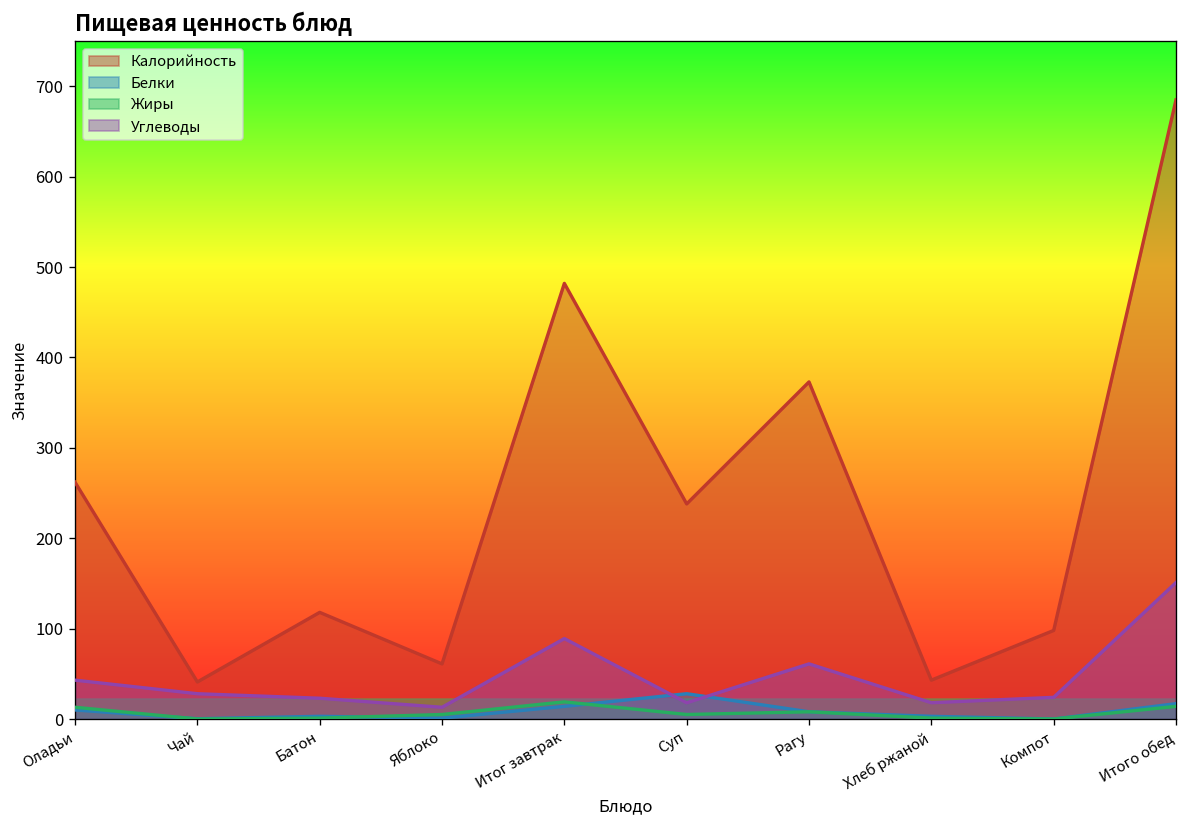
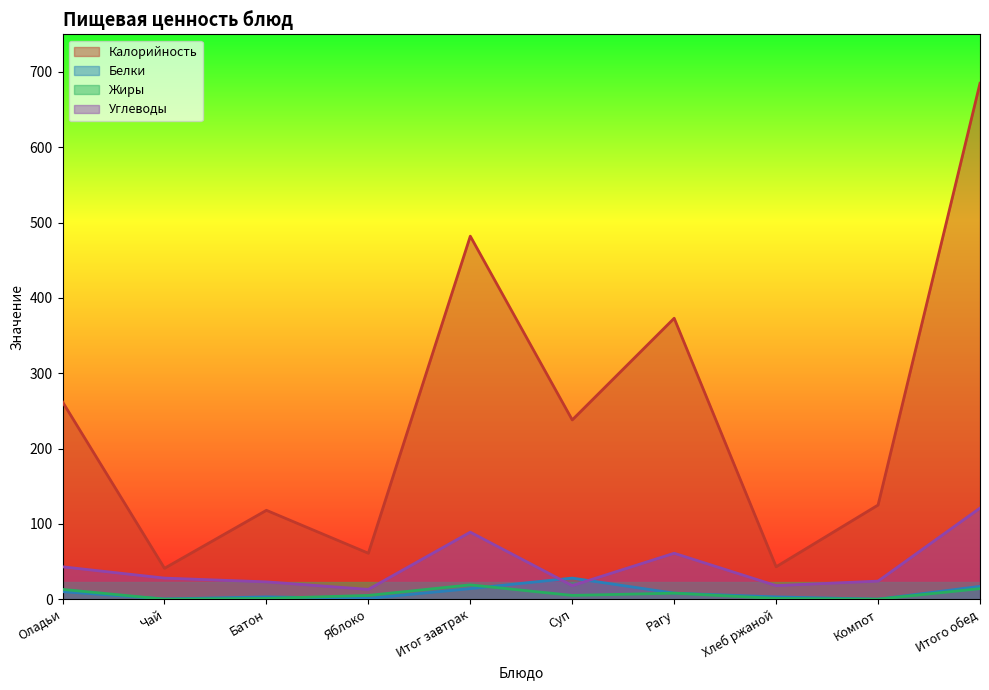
Калорийность, Компот: 100 -> 130
Углеводы, Итого обед: 150 -> 120
